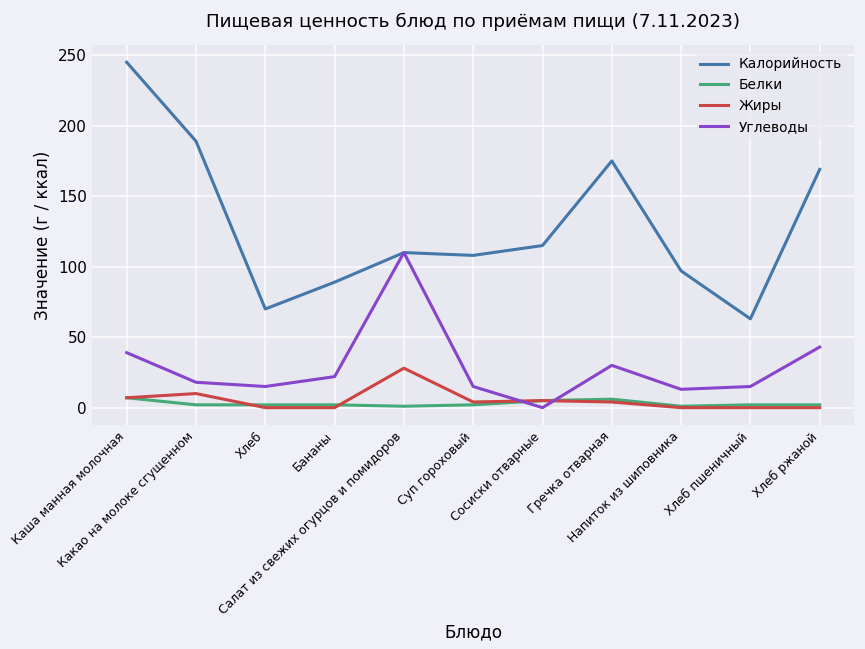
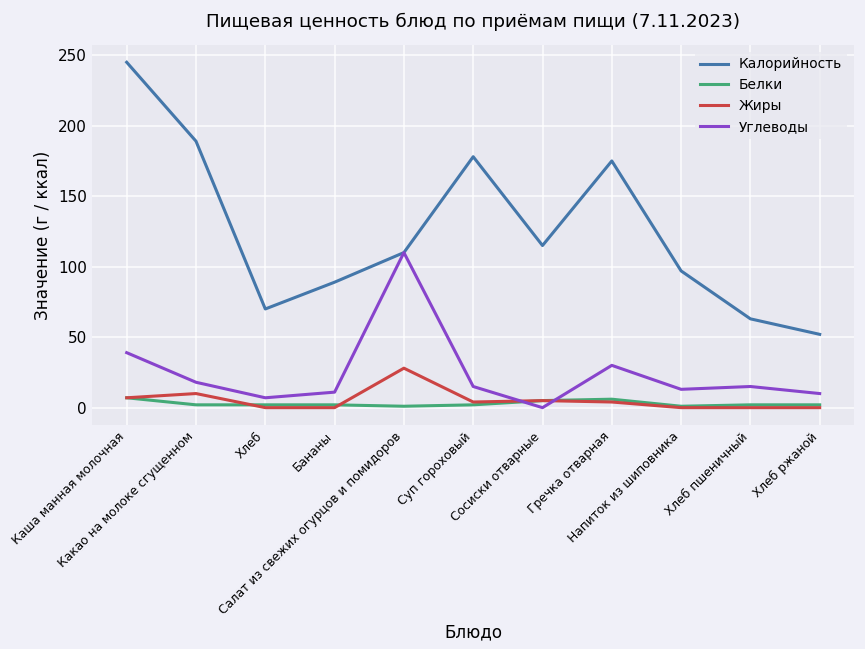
Углеводы, Хлеб: 15 -> 7
Углеводы, Бананы: 22 -> 11
Калорийность, Суп гороховый: 108 -> 178
Калорийность, Хлеб ржаной: 169 -> 52
Углеводы, Хлеб ржаной: 43 -> 10
